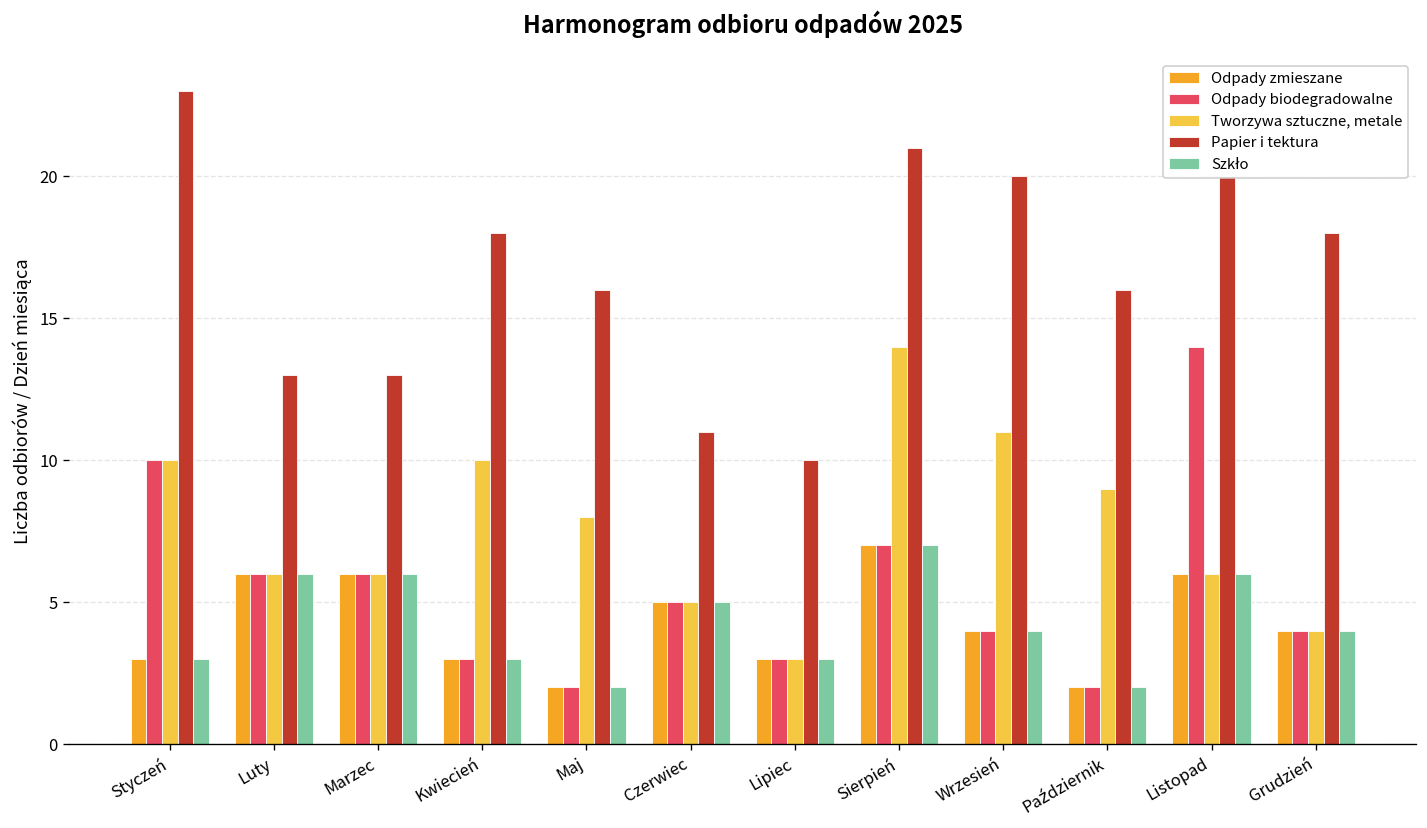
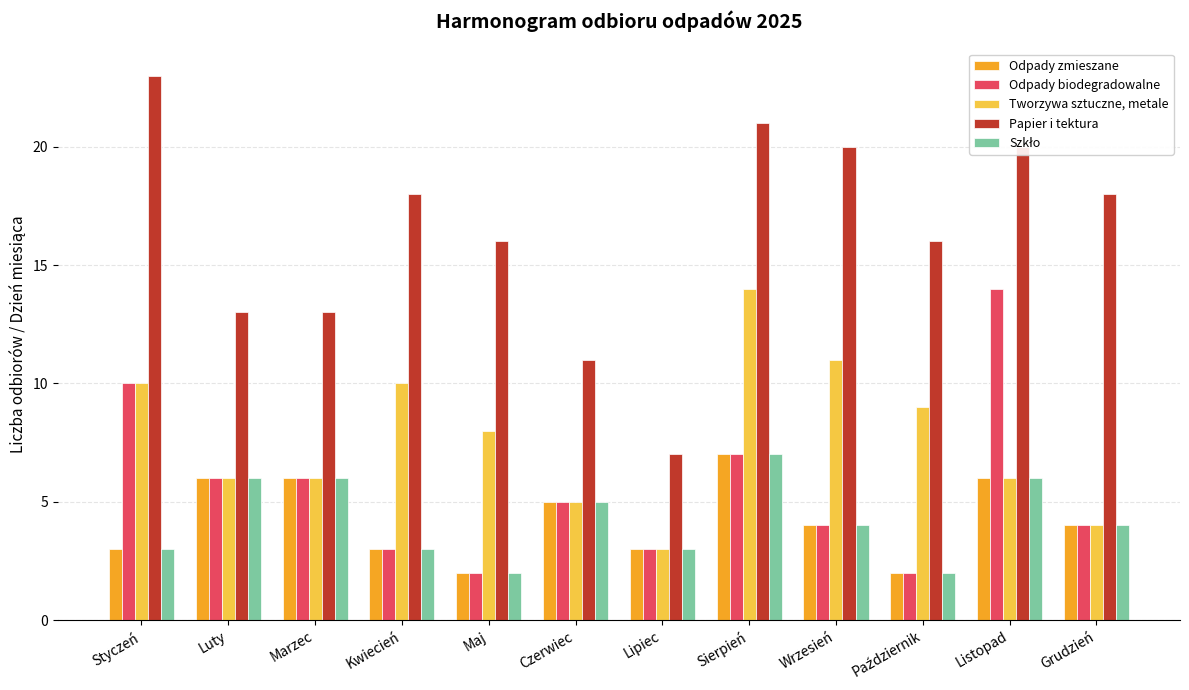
Papier i tektura, Lipiec: 10 -> 7
